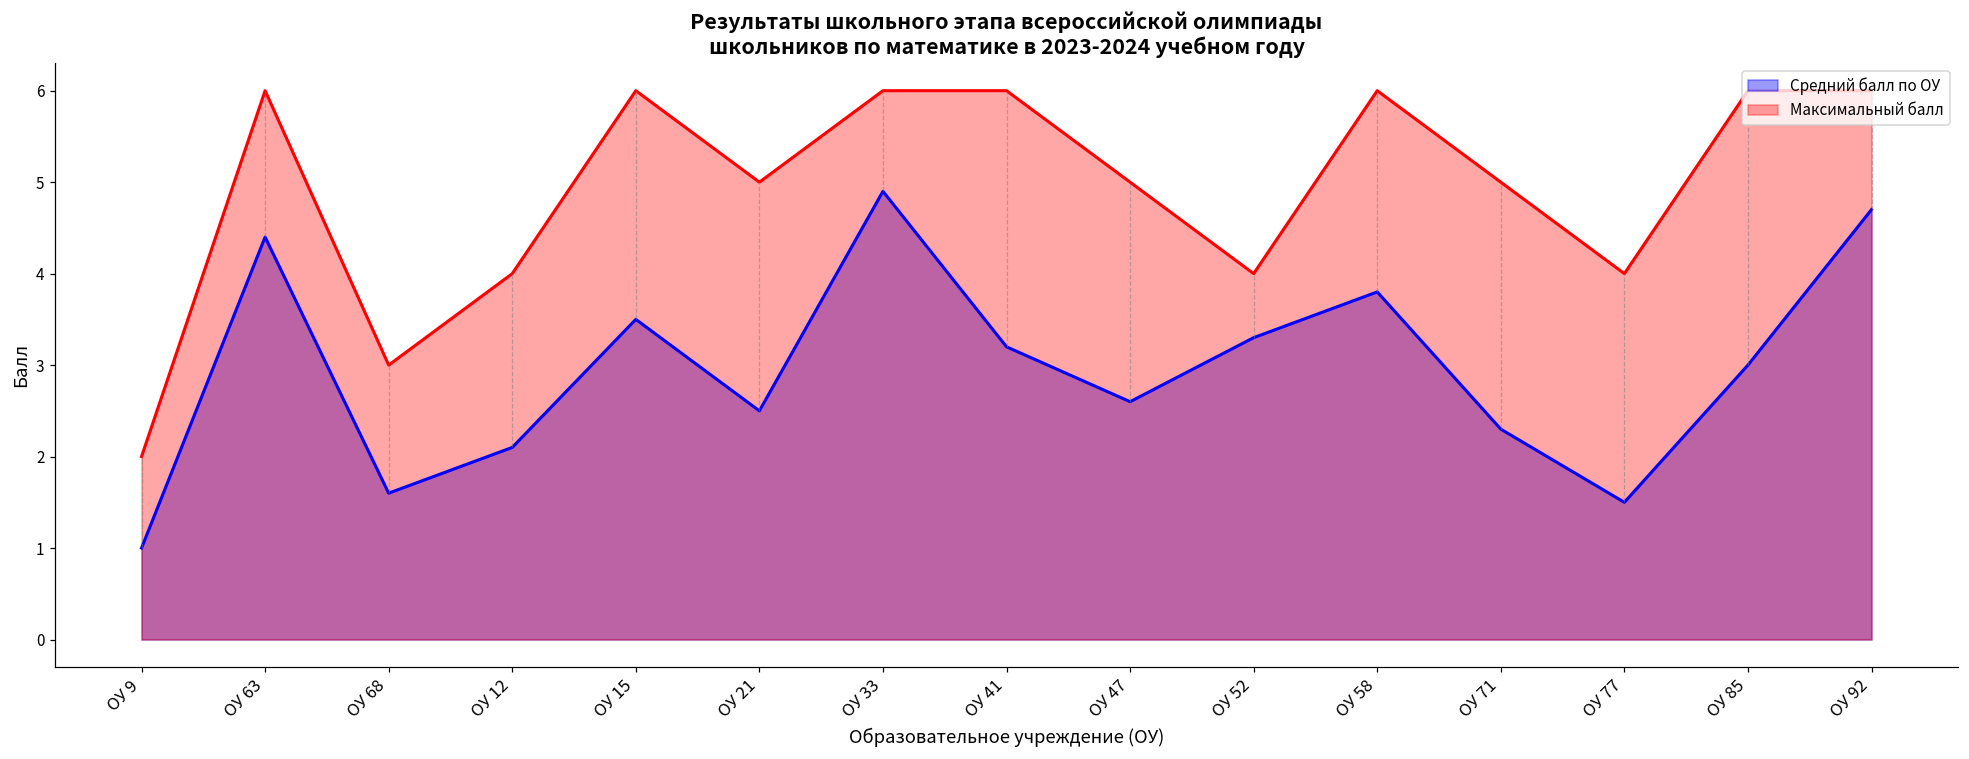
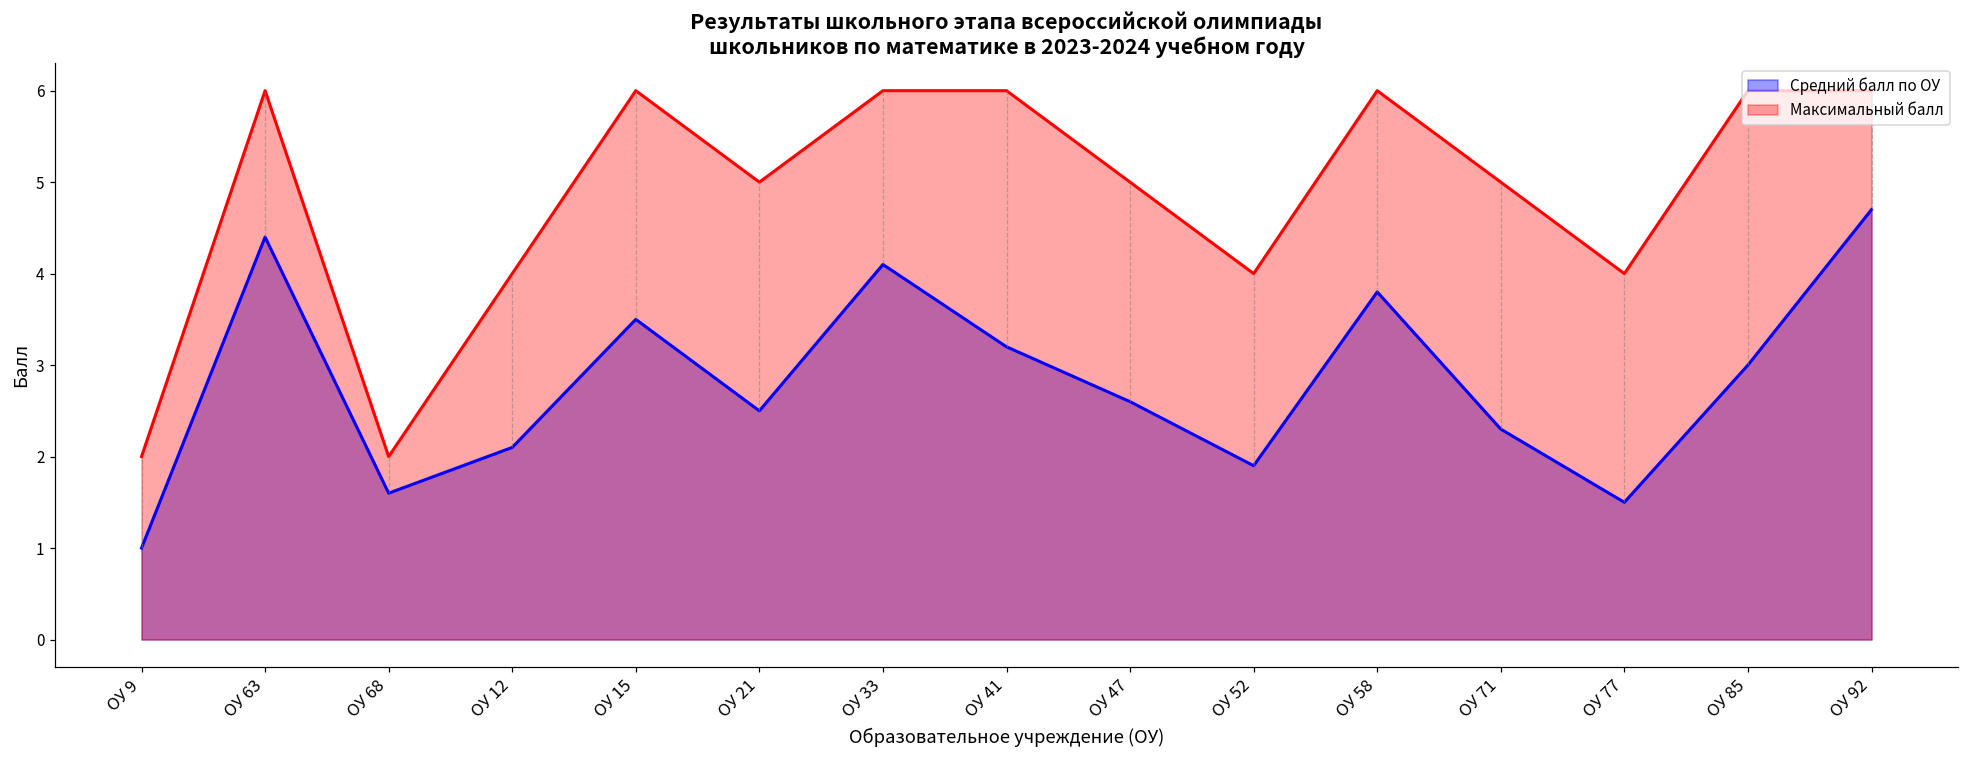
Максимальный балл, ОУ 68: 3 -> 2
Средний балл по ОУ, ОУ 33: 4.9 -> 4.1
Средний балл по ОУ, ОУ 52: 3.3 -> 1.9
